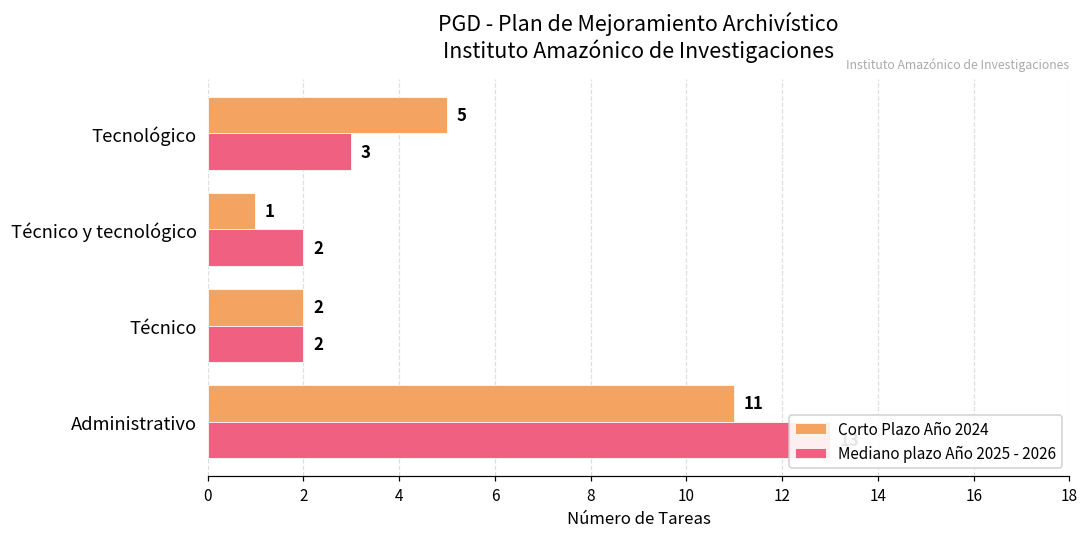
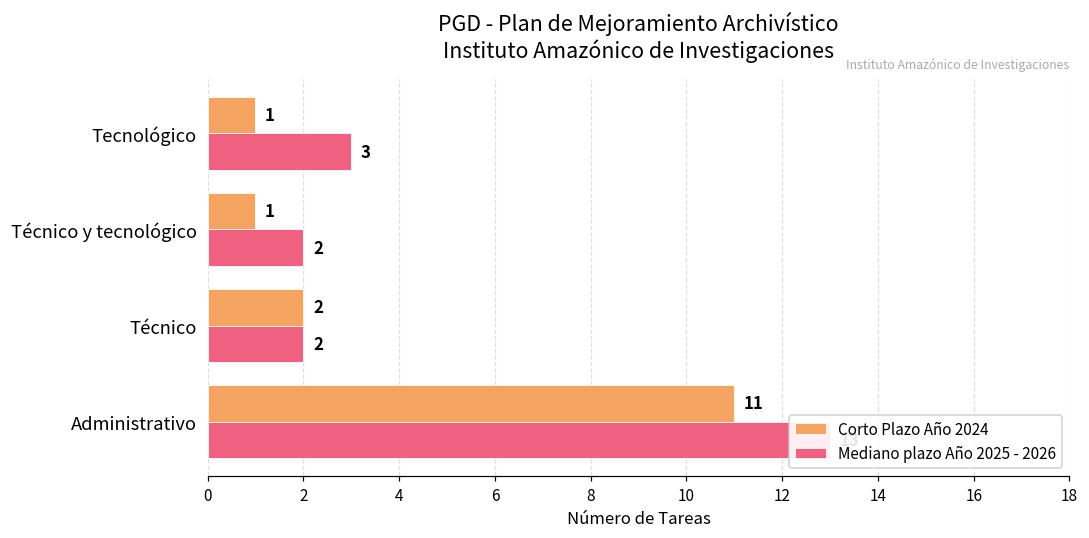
Corto Plazo Año 2024, Tecnológico: 5 -> 1
